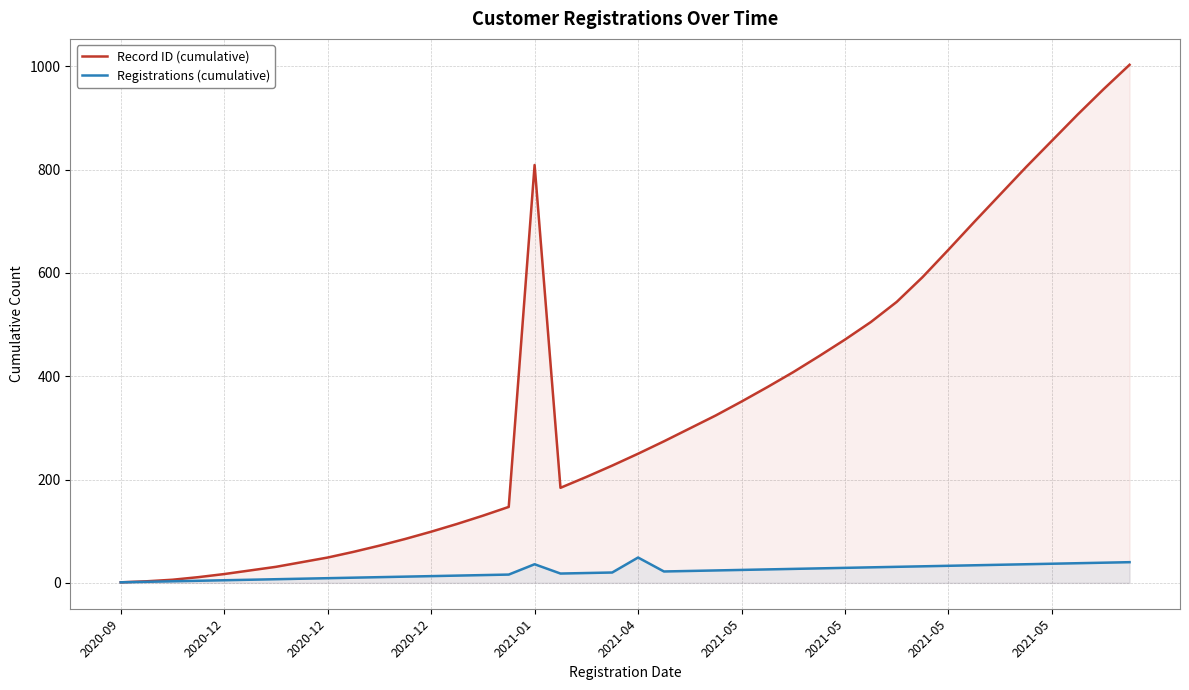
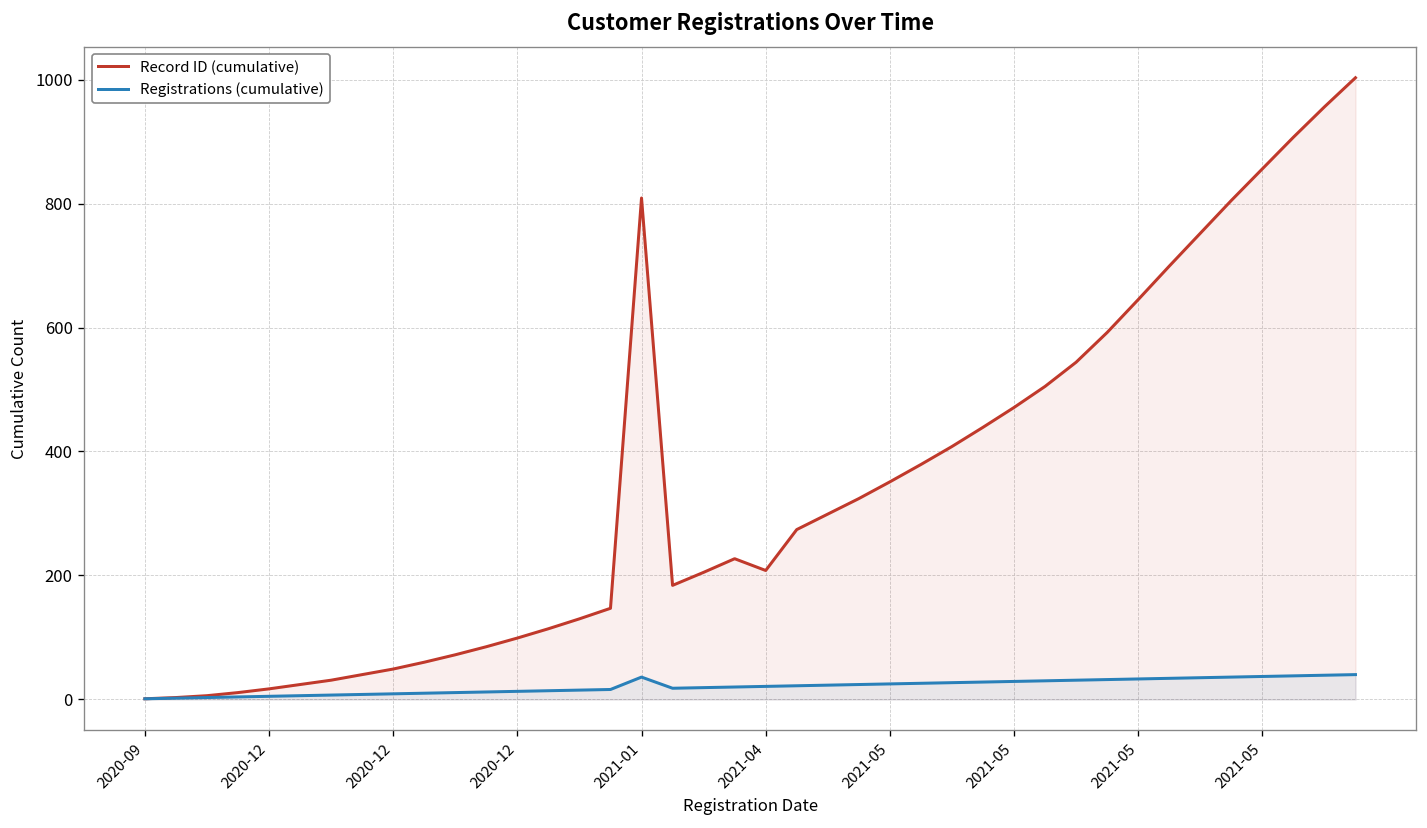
Record ID (cumulative), 2021-04: 250 -> 210
Registrations (cumulative), 2021-04: 50 -> 20
